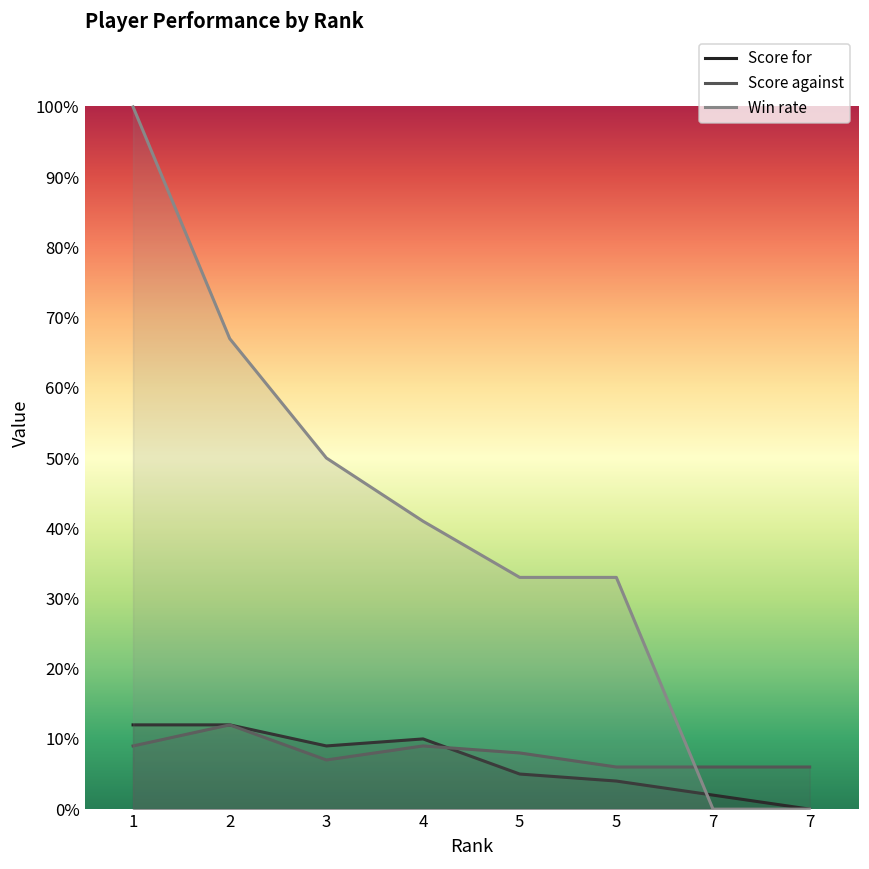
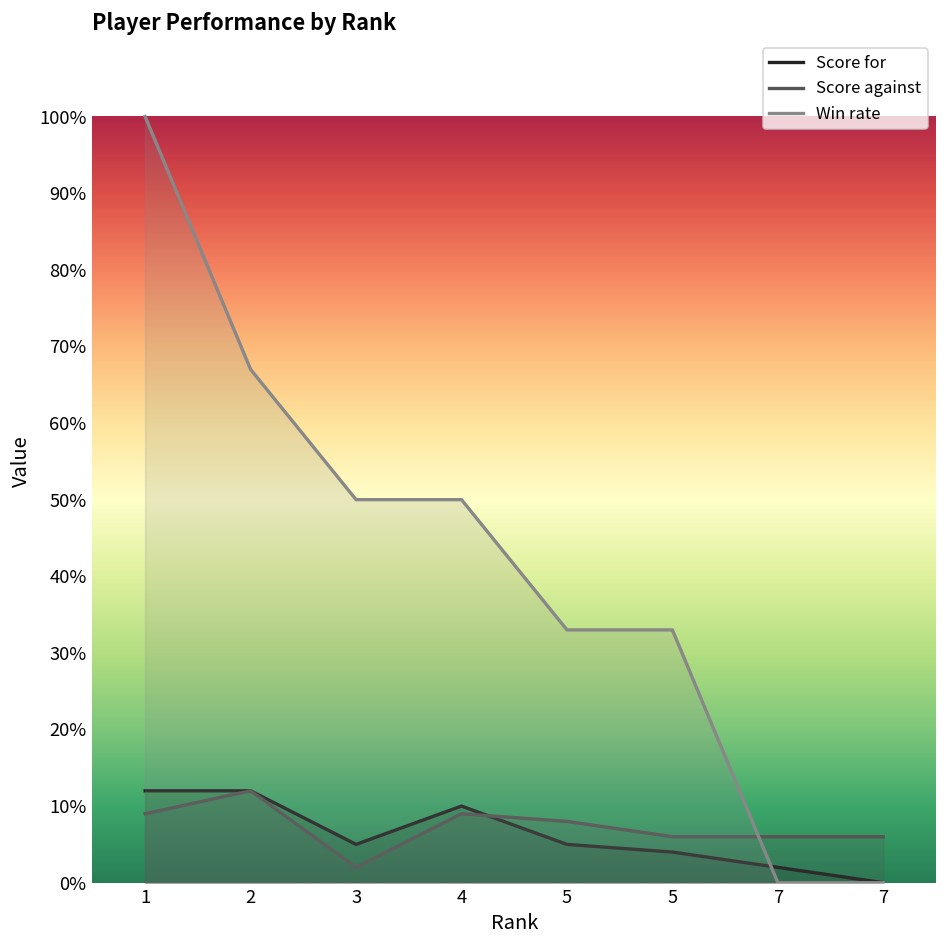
Score for, 3: 9% -> 5%
Score against, 3: 7% -> 2%
Win rate, 4: 41% -> 50%
